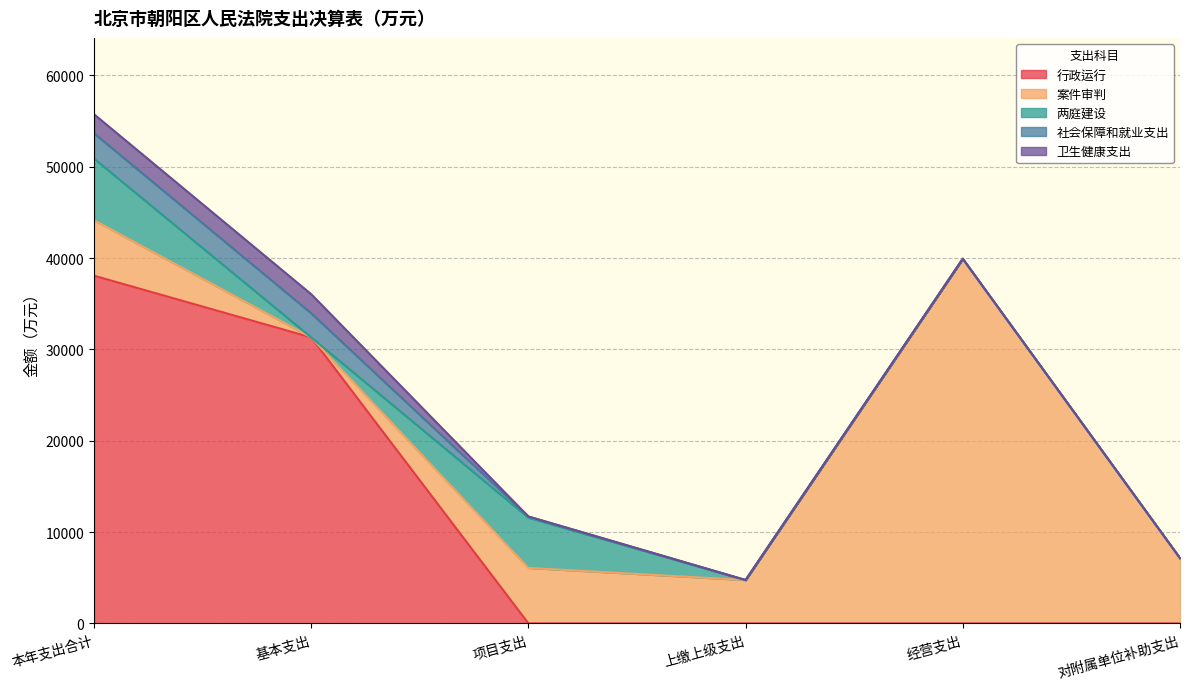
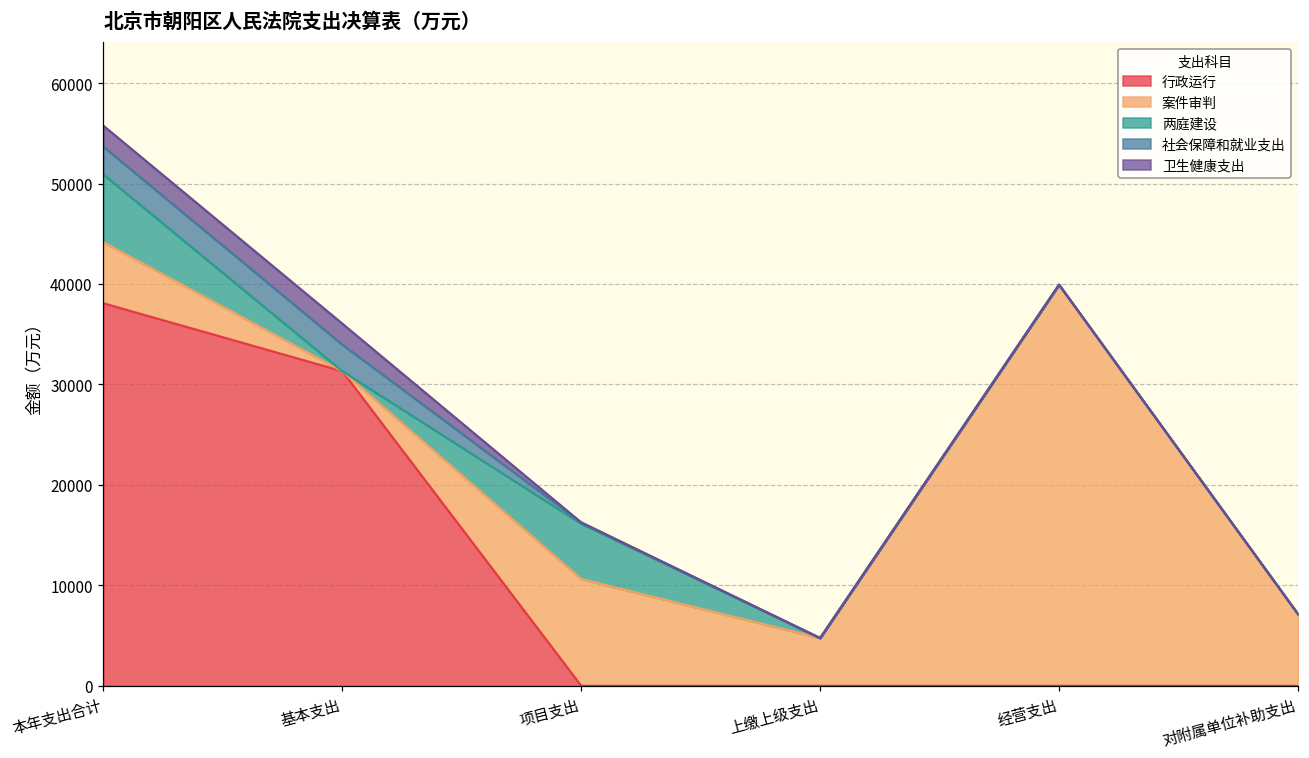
案件审判, 项目支出: 6000 -> 11000
